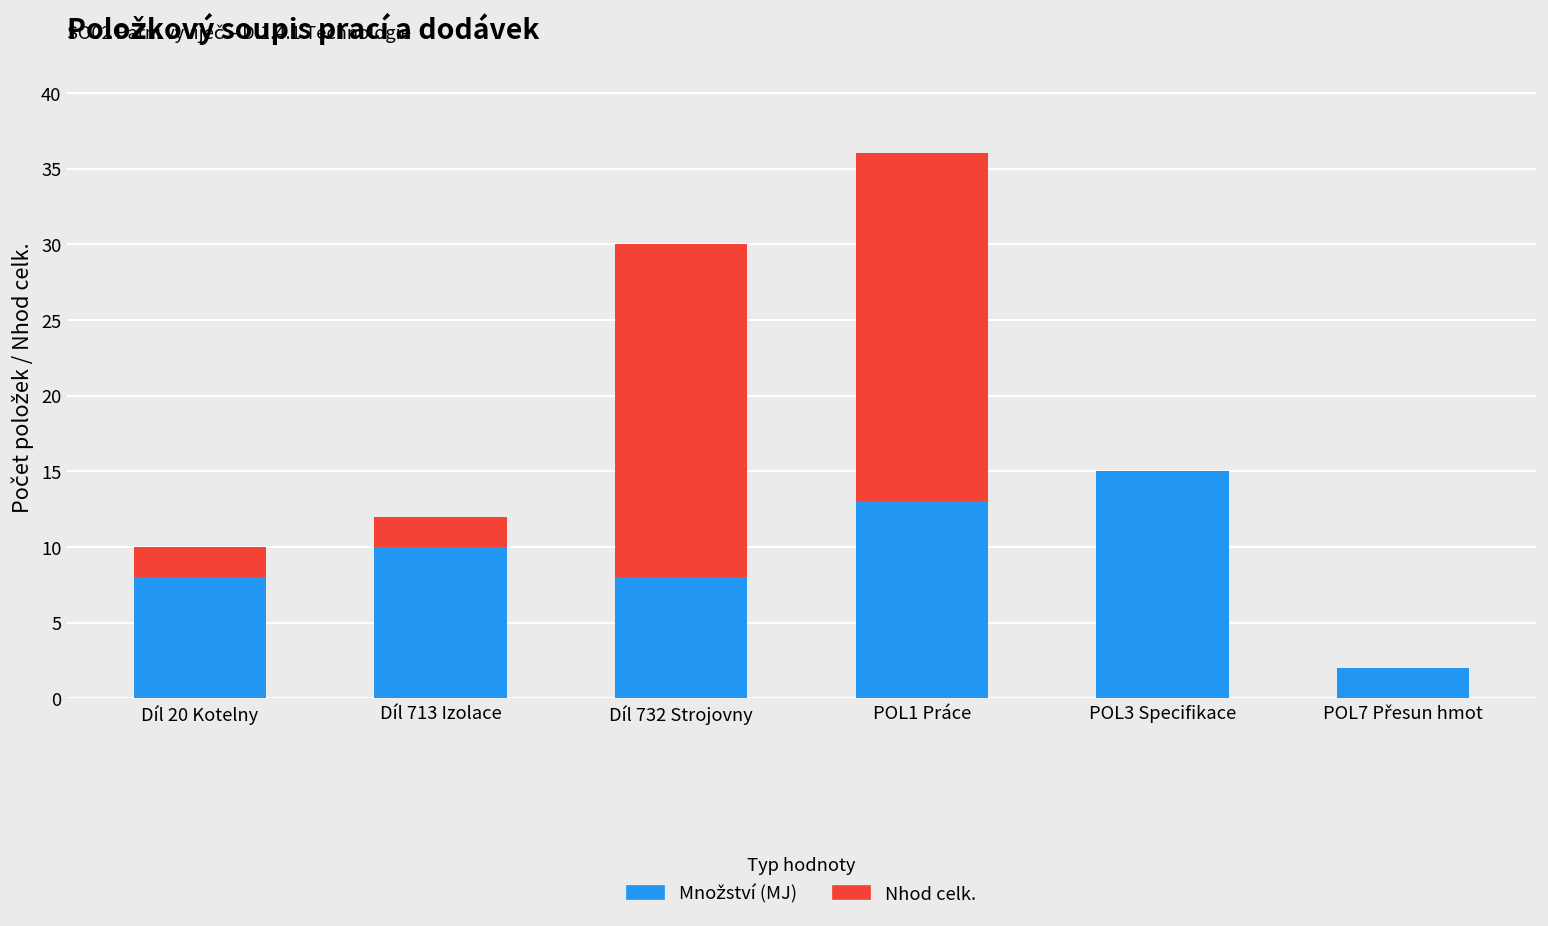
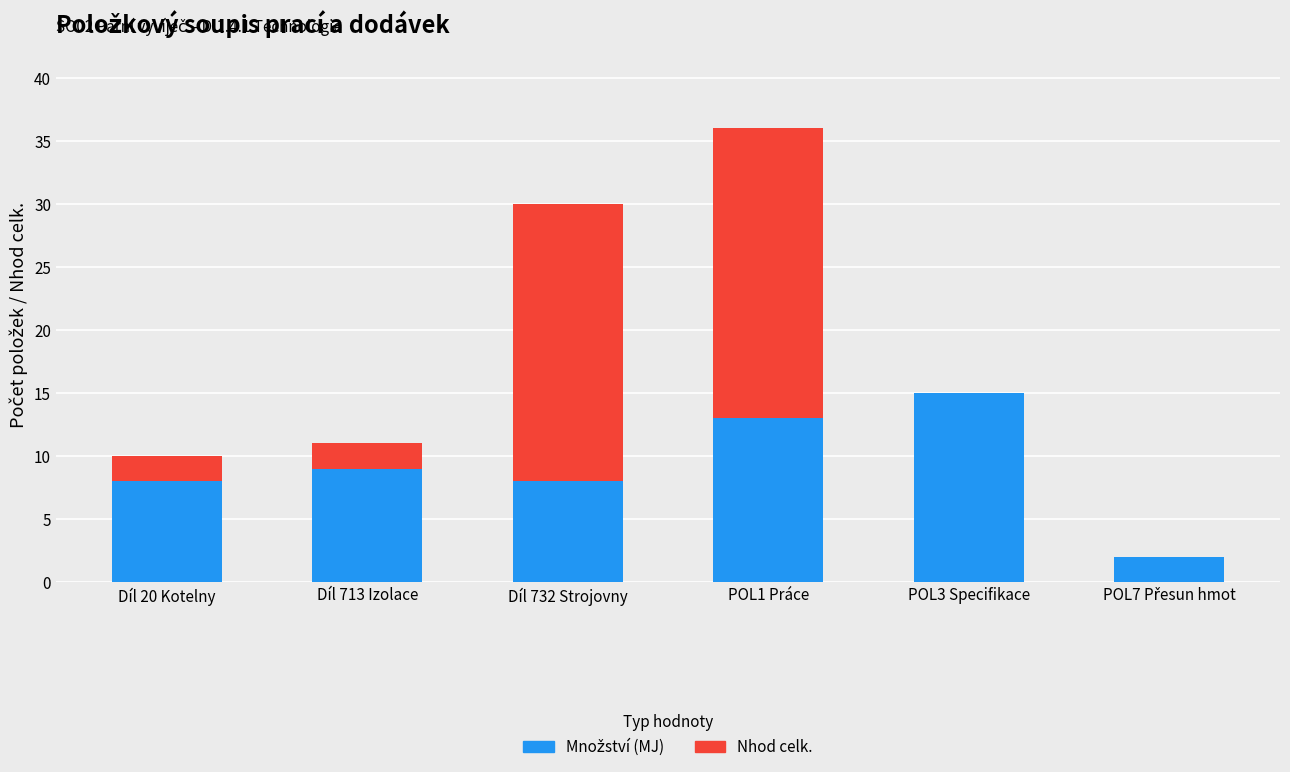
Množství (MJ), Díl 713 Izolace: 10 -> 9
